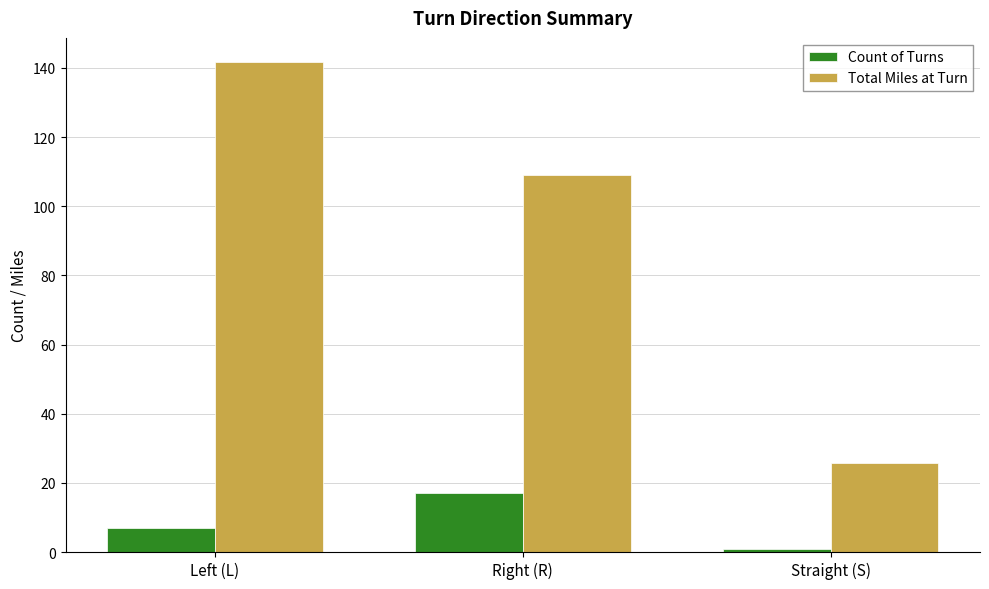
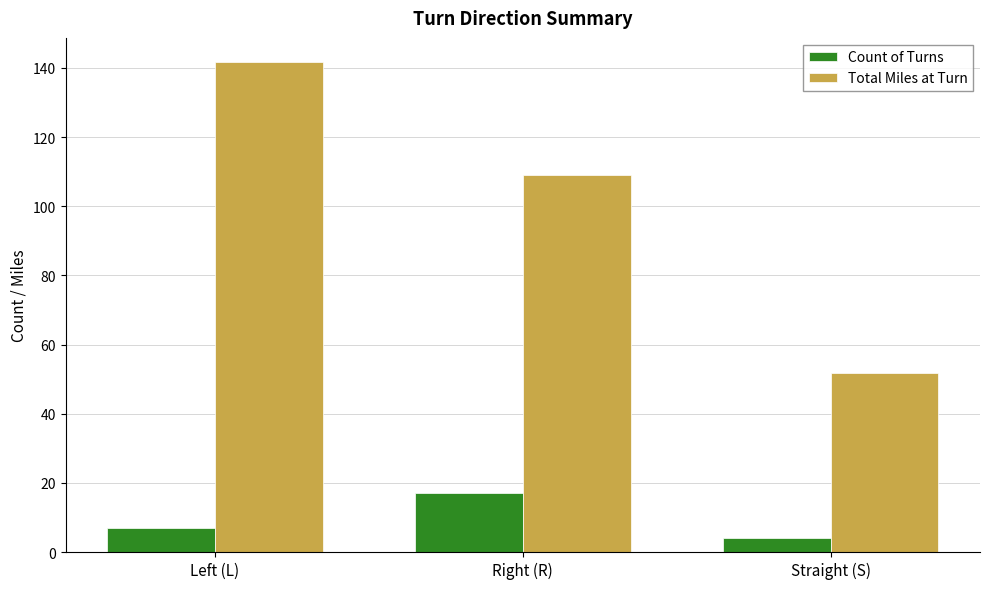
Count of Turns, Straight (S): 1 -> 4
Total Miles at Turn, Straight (S): 26 -> 52
